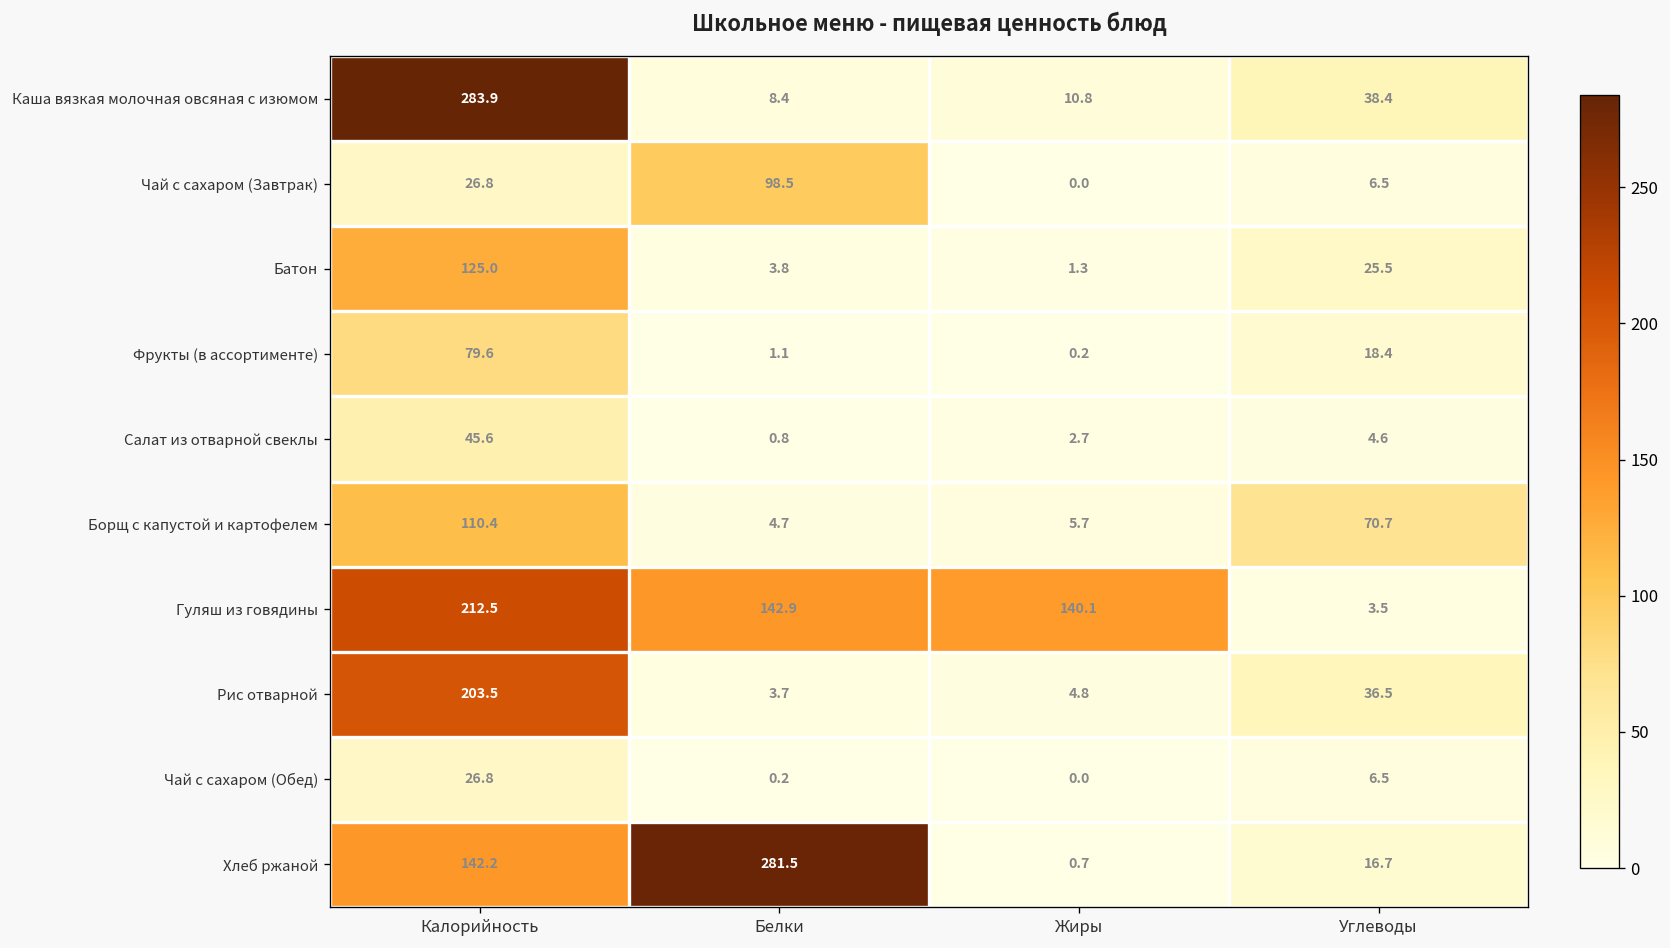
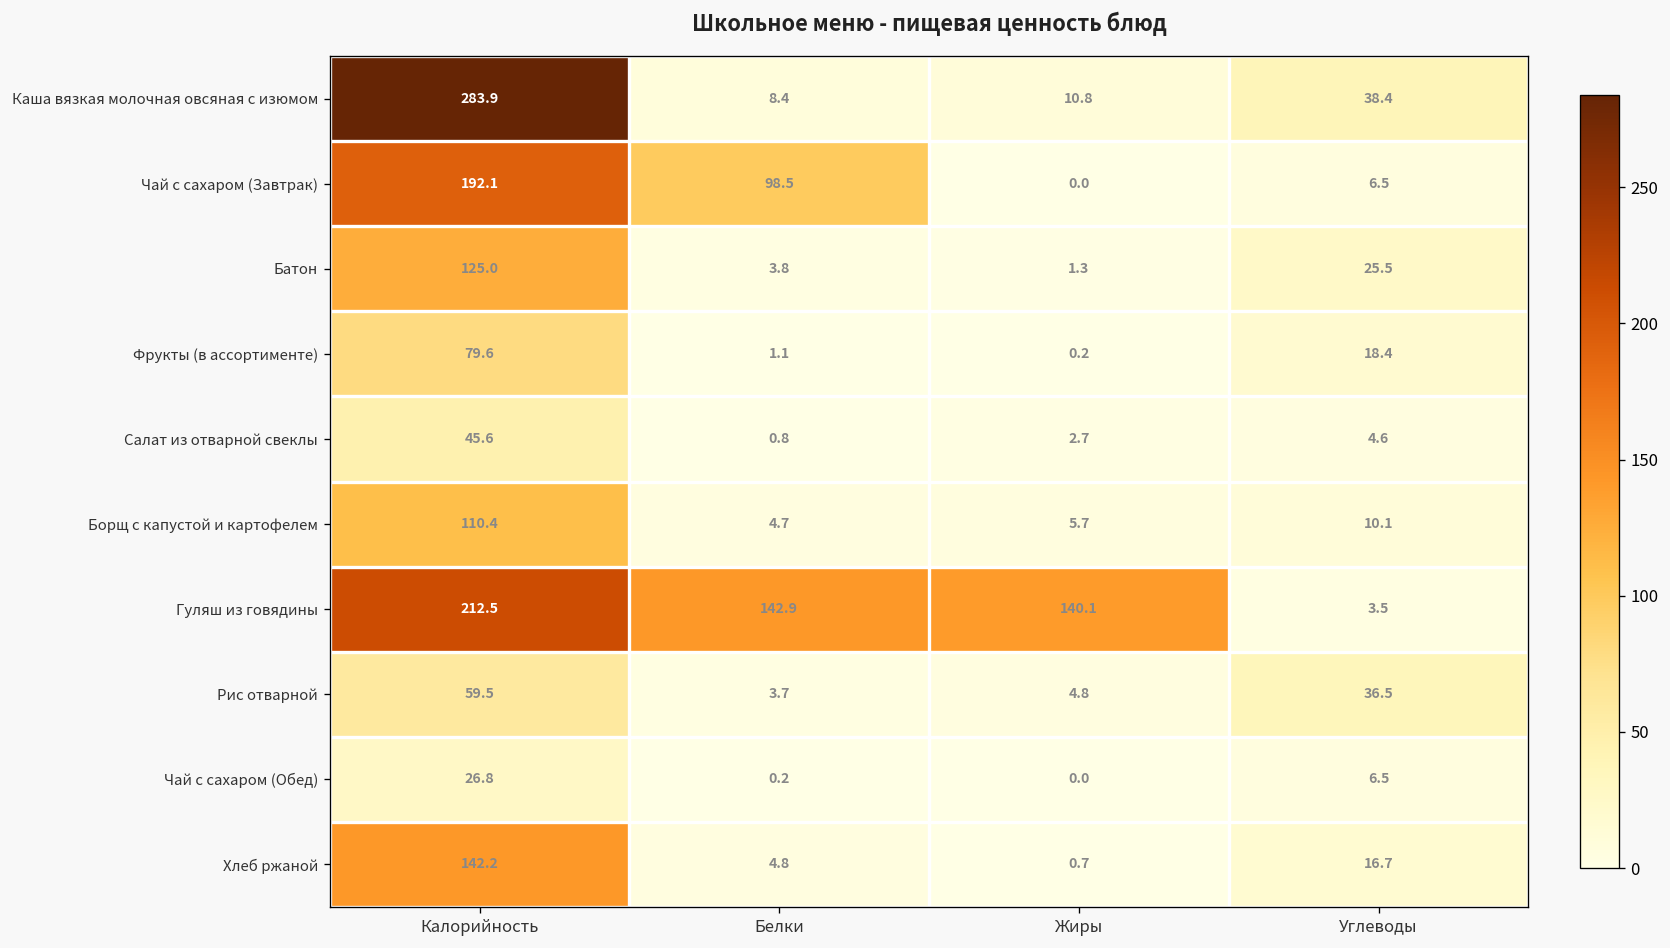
Чай с сахаром (Завтрак), Калорийность: 26.8 -> 192.1
Борщ с капустой и картофелем, Углеводы: 70.7 -> 10.1
Рис отварной, Калорийность: 203.5 -> 59.5
Хлеб ржаной, Белки: 281.5 -> 4.8
